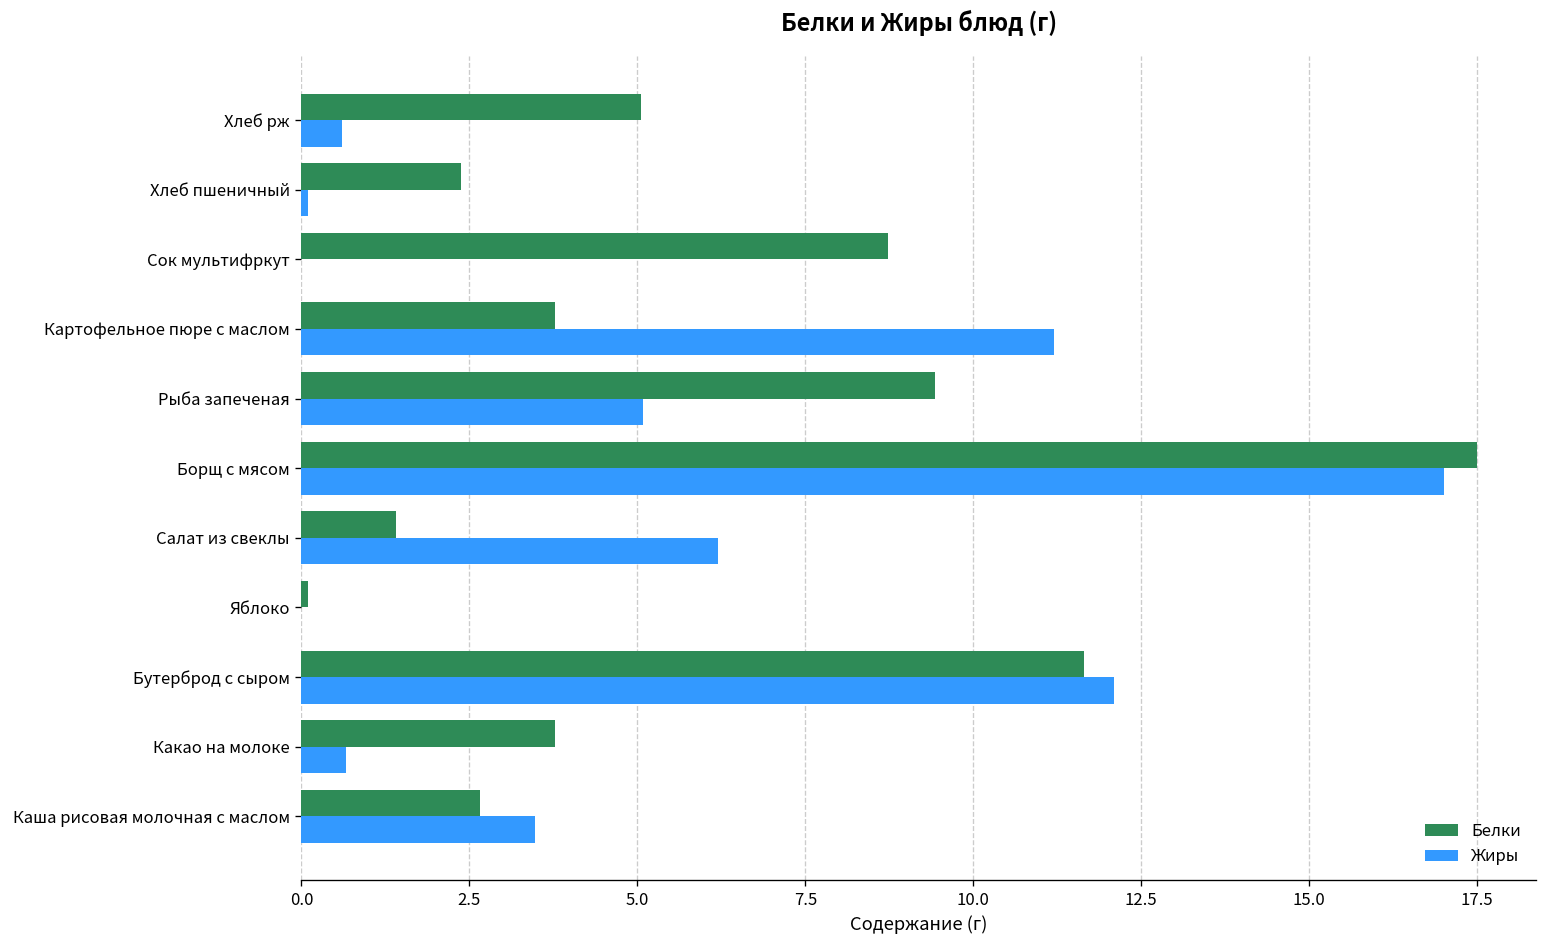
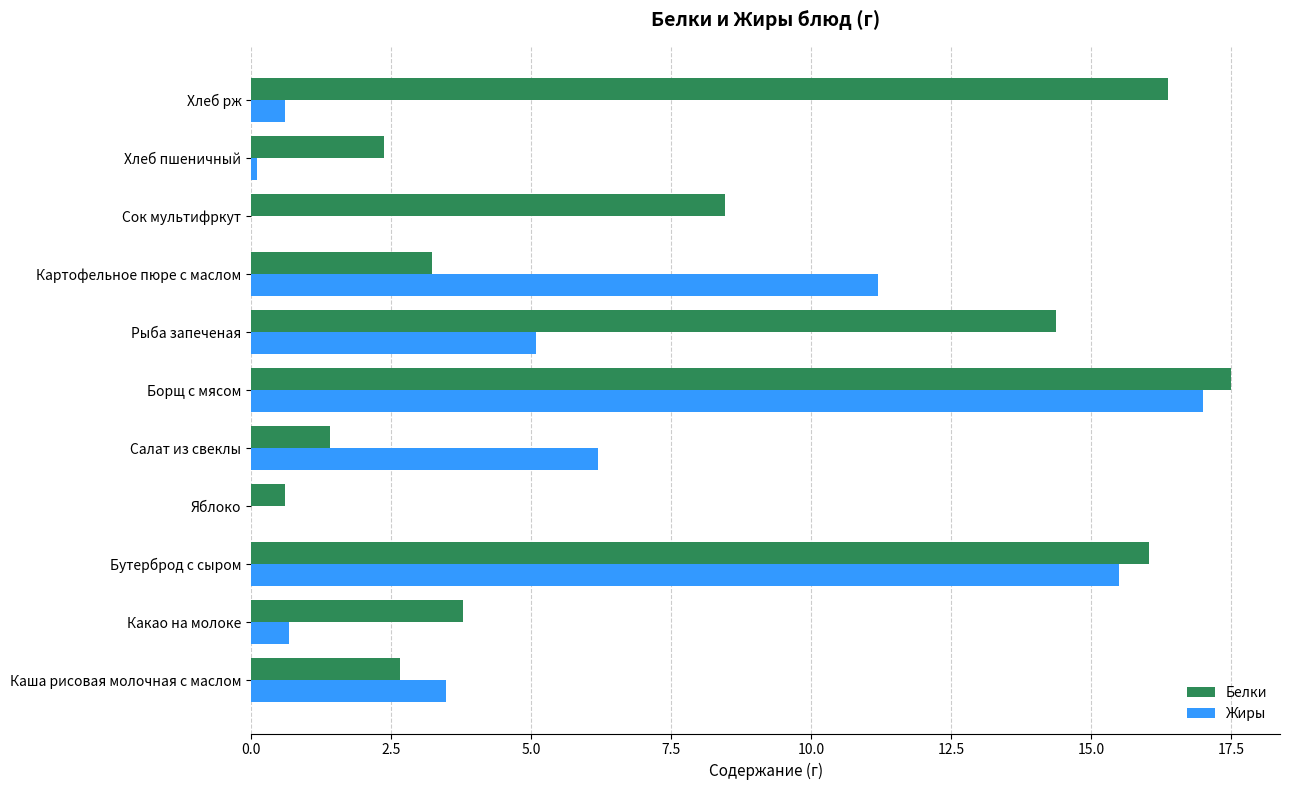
Белки, Хлеб рж: 5.1 -> 16.4
Белки, Сок мультифркут: 8.7 -> 8.5
Белки, Картофельное пюре с маслом: 3.8 -> 3.2
Белки, Рыба запеченая: 9.4 -> 14.4
Белки, Яблоко: 0.1 -> 0.6
Белки, Бутерброд с сыром: 11.7 -> 16.0
Жиры, Бутерброд с сыром: 12.1 -> 15.5
